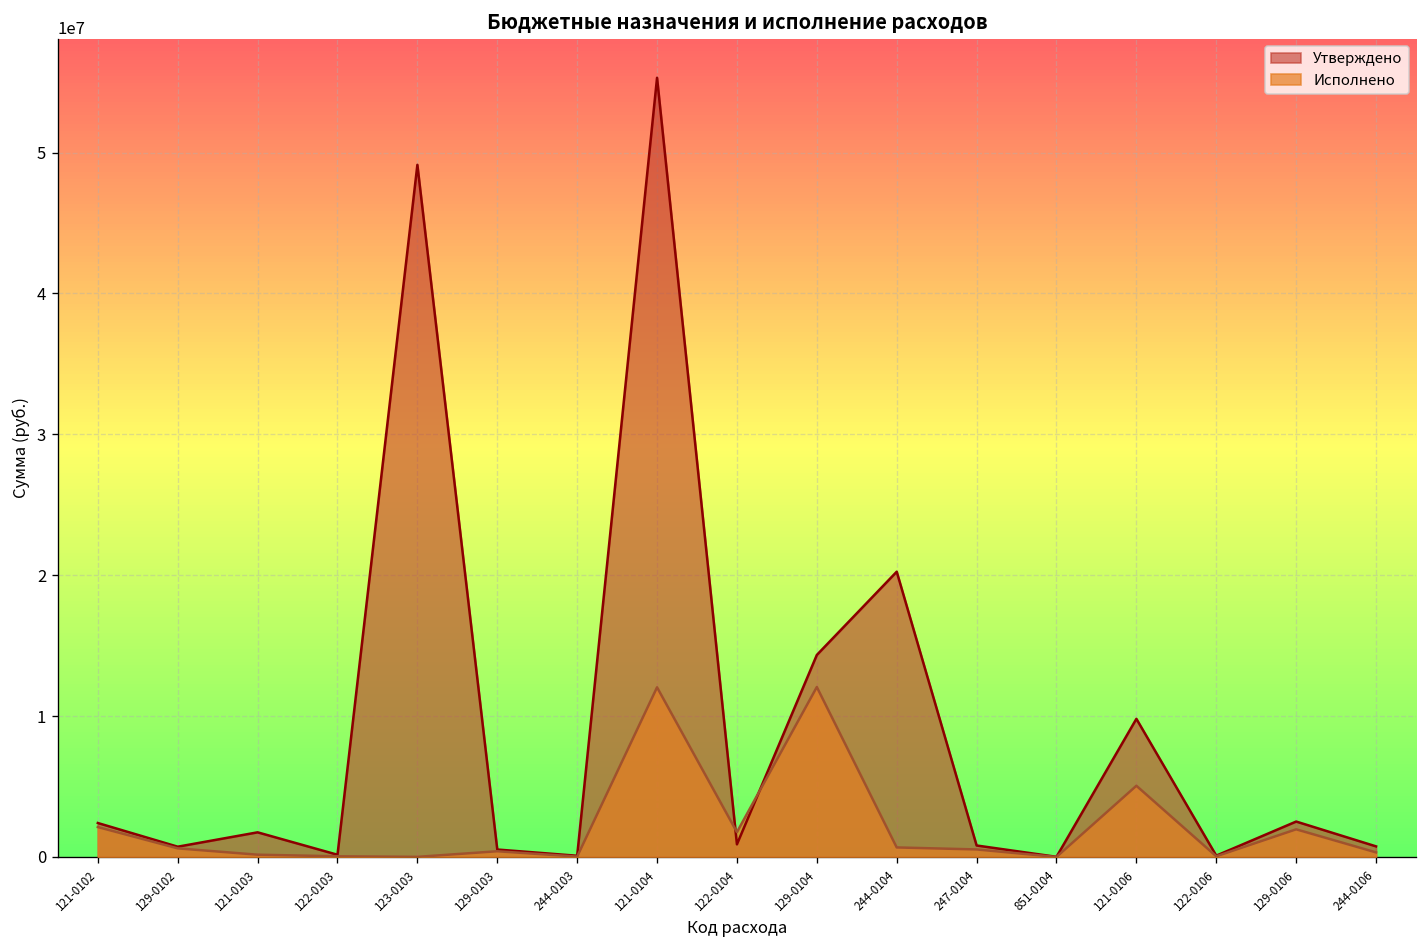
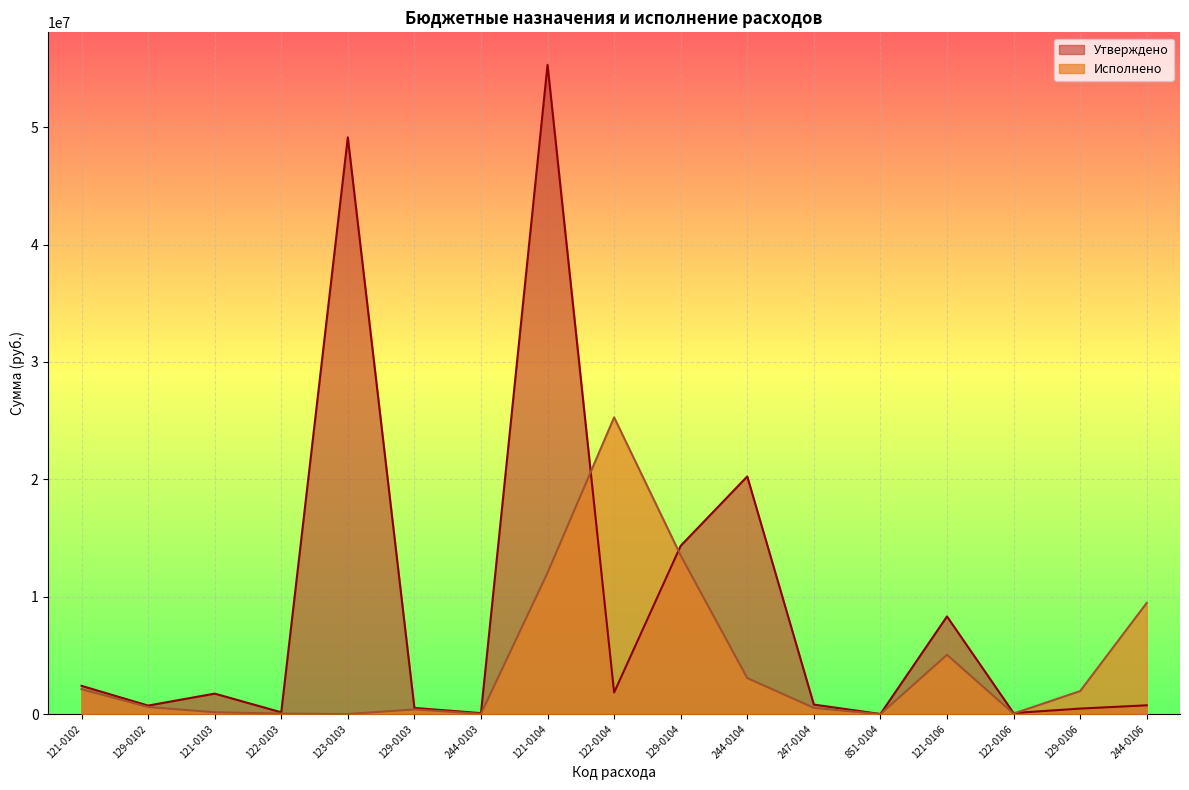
Утверждено, 122-0104: 900000 -> 1800000
Исполнено, 122-0104: 1800000 -> 25300000
Исполнено, 129-0104: 12100000 -> 13500000
Исполнено, 244-0104: 700000 -> 3100000
Утверждено, 121-0106: 9800000 -> 8300000
Утверждено, 129-0106: 2500000 -> 500000
Исполнено, 244-0106: 300000 -> 9500000
